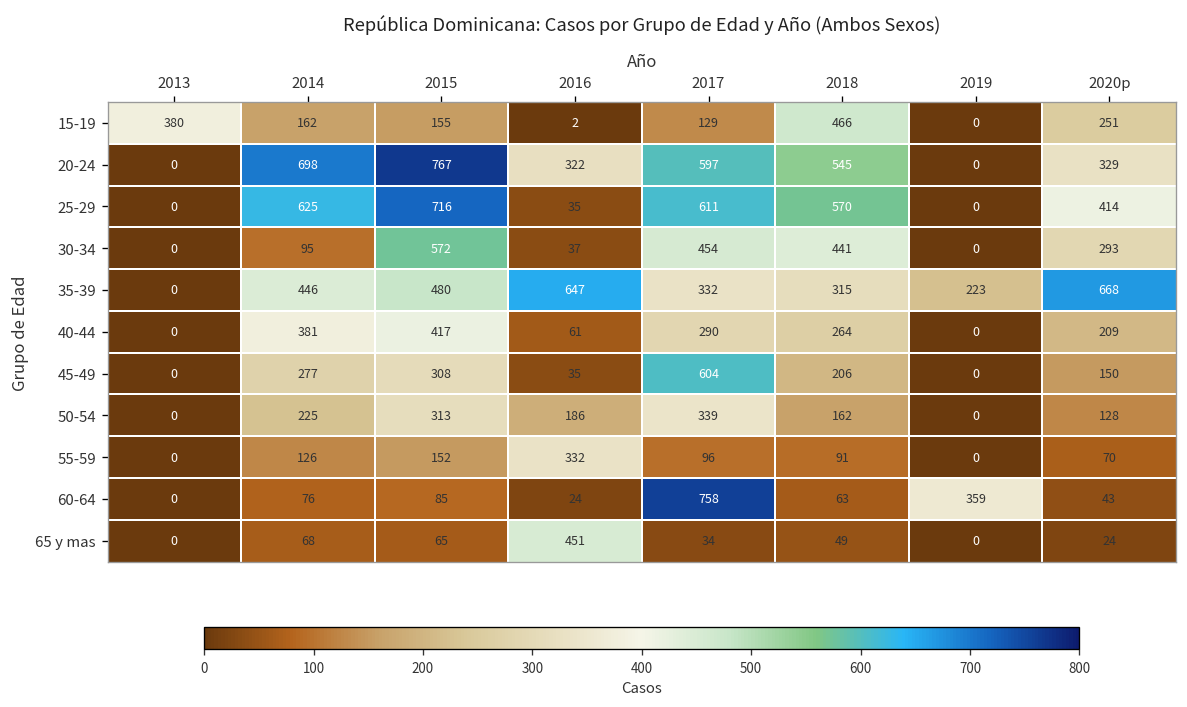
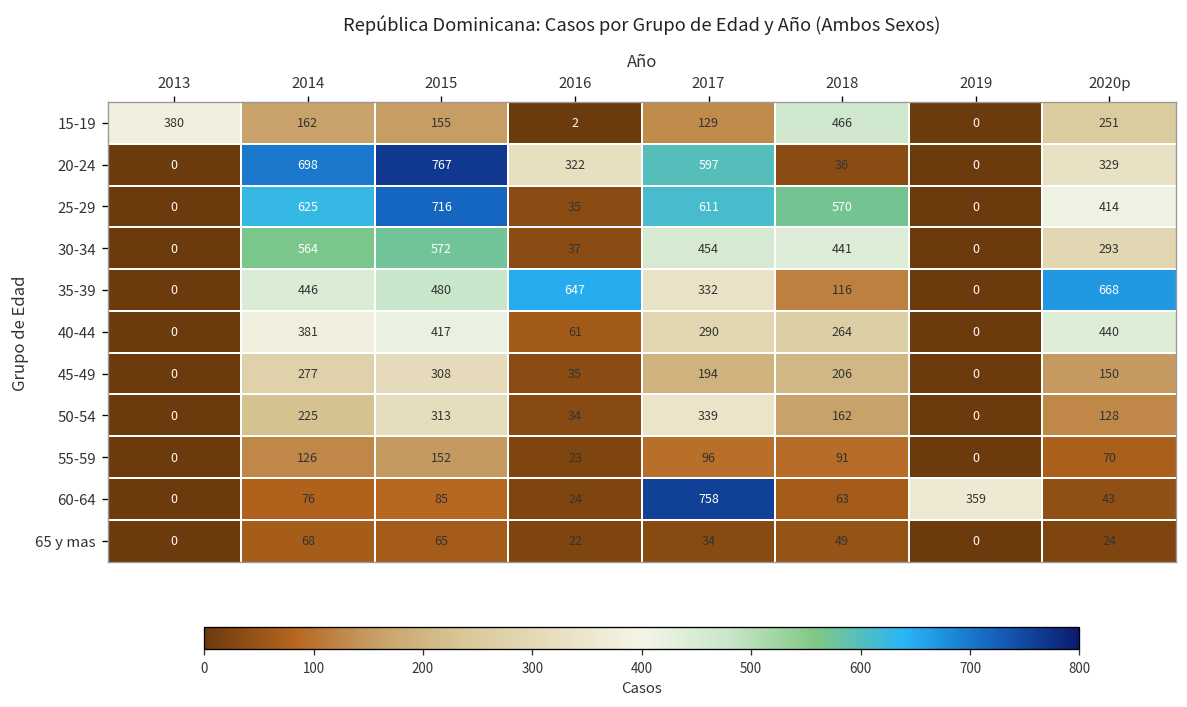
20-24, 2018: 545 -> 36
30-34, 2014: 95 -> 564
35-39, 2018: 315 -> 116
35-39, 2019: 223 -> 0
40-44, 2020p: 209 -> 440
45-49, 2017: 604 -> 194
50-54, 2016: 186 -> 34
55-59, 2016: 332 -> 23
65 y mas, 2016: 451 -> 22
